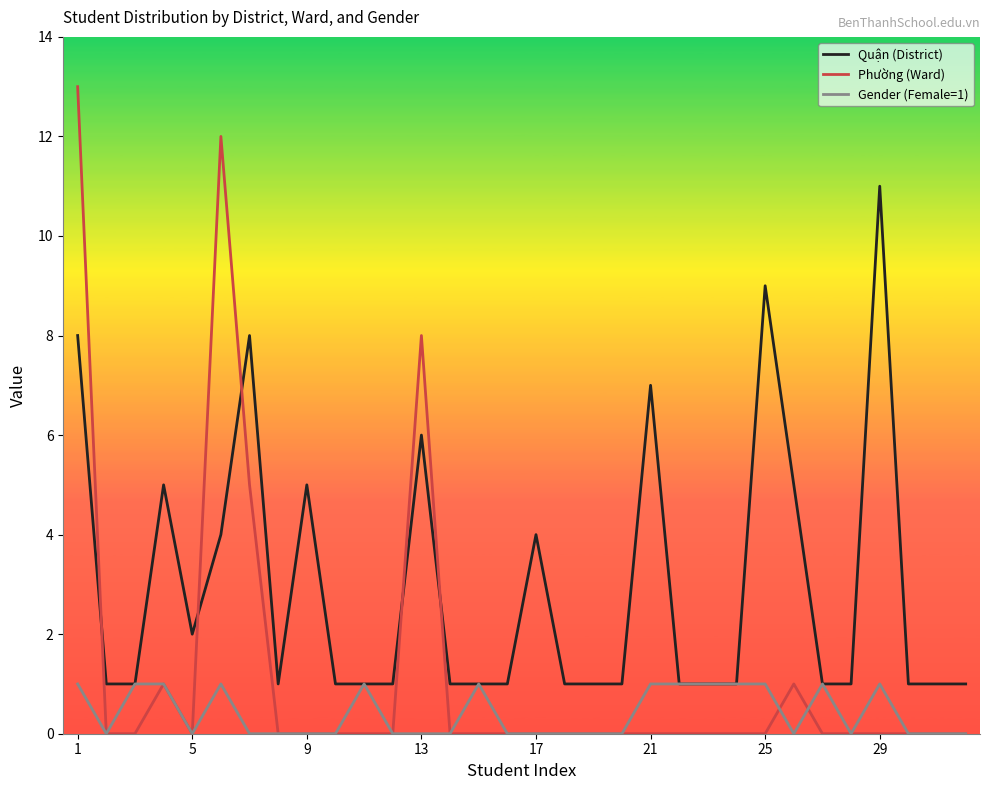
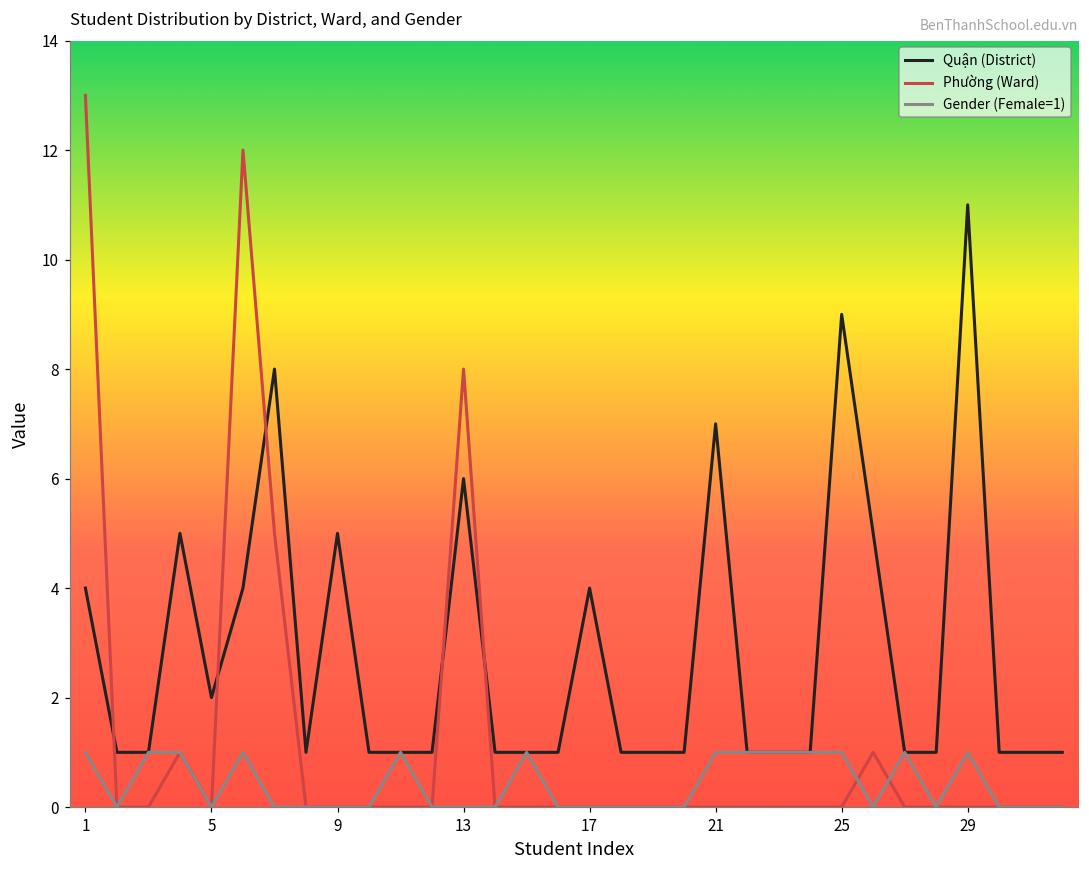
Quận (District), 1: 8 -> 4
